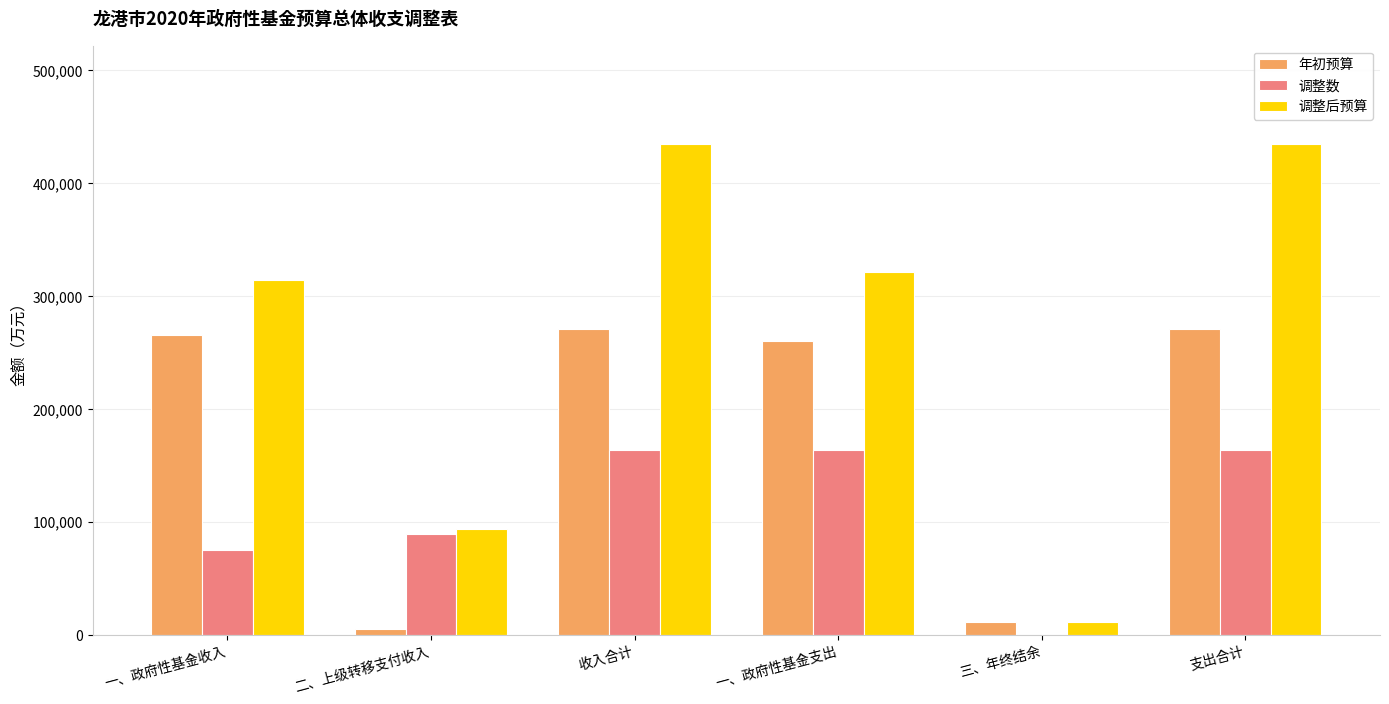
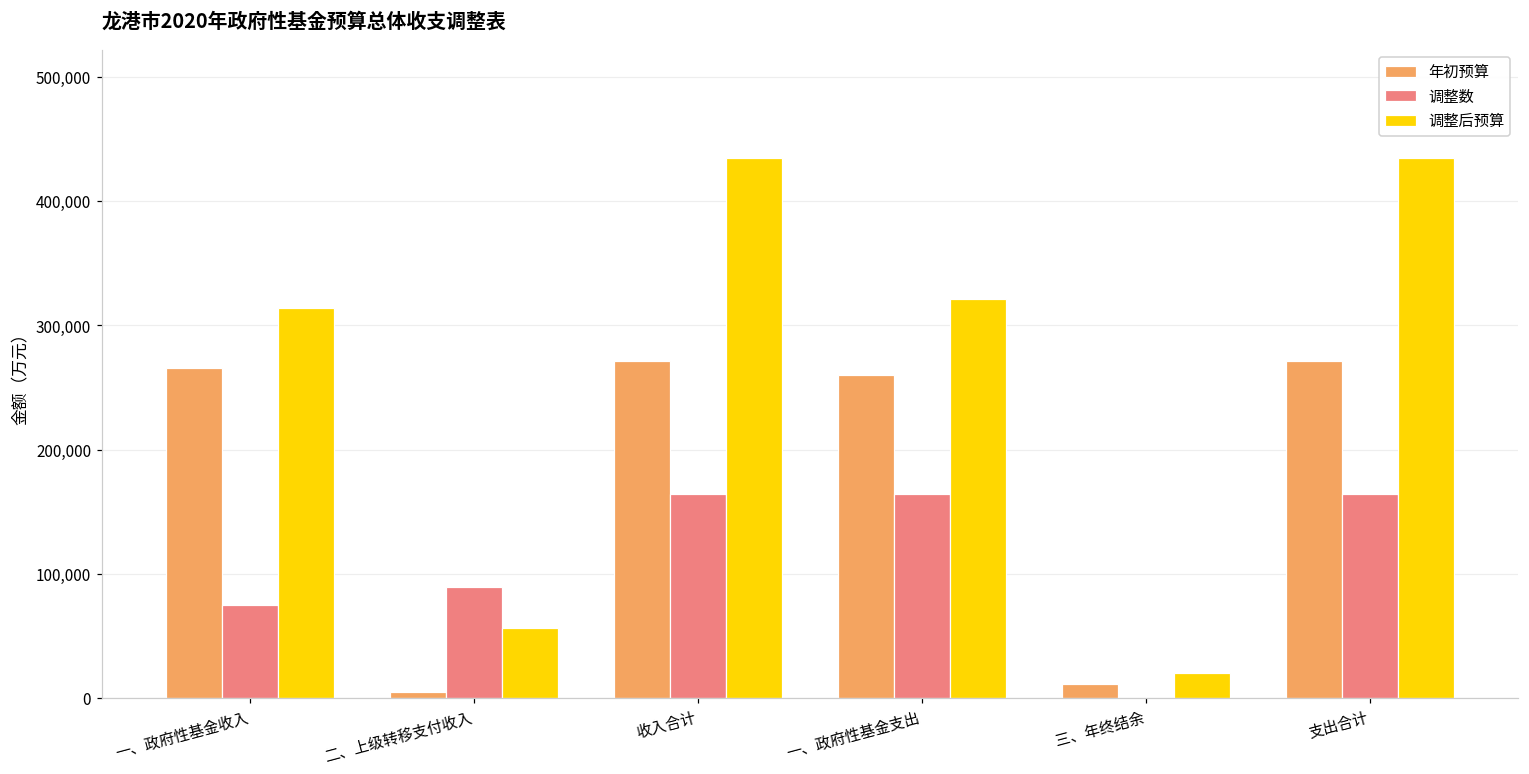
调整后预算, 二、上级转移支付收入: 94,000 -> 57,000
调整后预算, 三、年终结余: 11,000 -> 20,000
